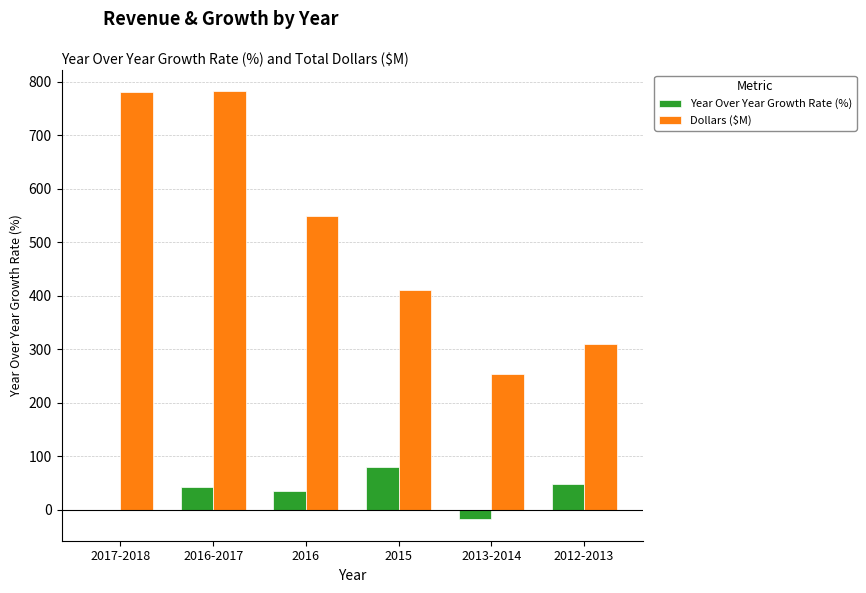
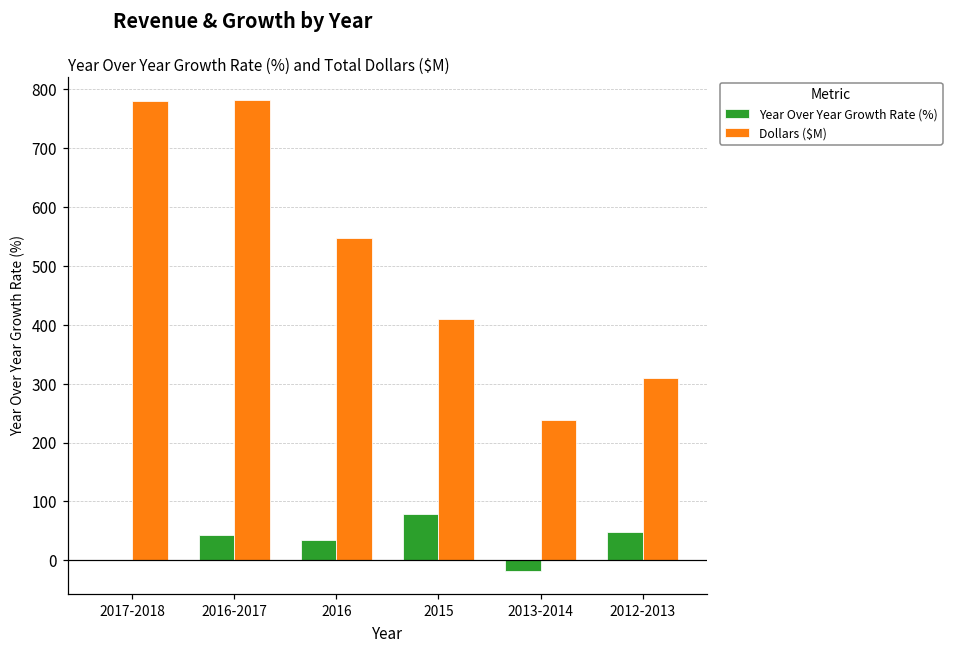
Dollars ($M), 2013-2014: 250 -> 240
